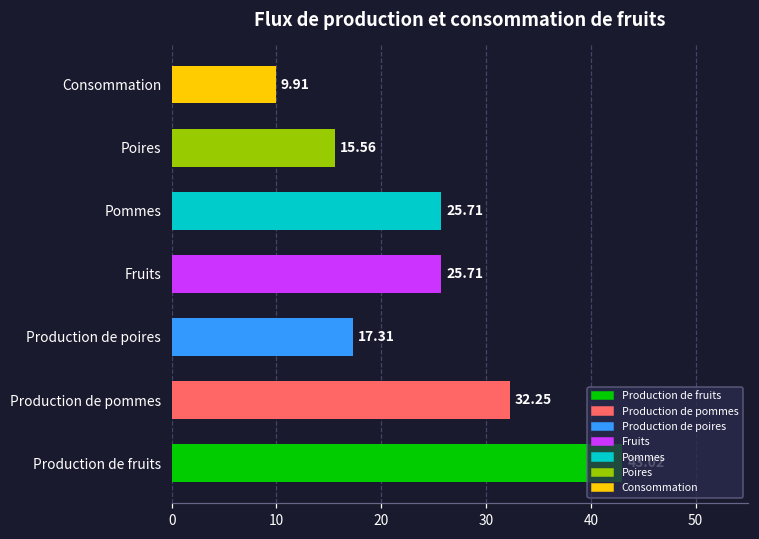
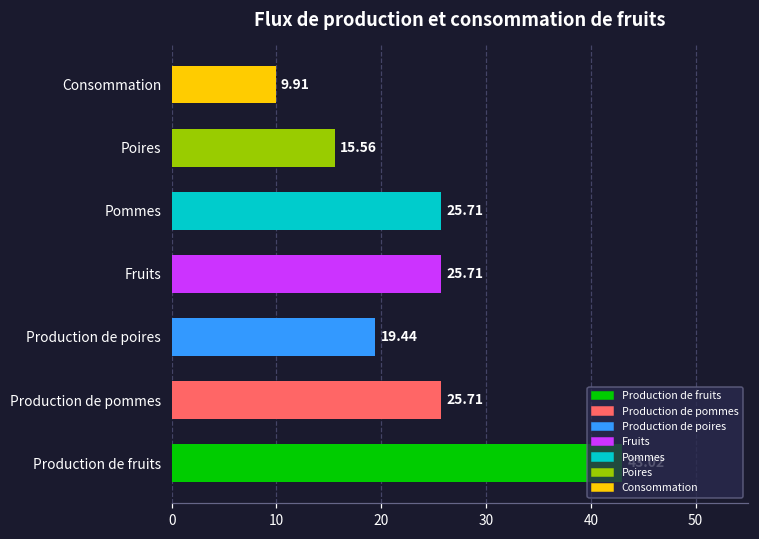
Production de poires: 17.31 -> 19.44
Production de pommes: 32.25 -> 25.71
